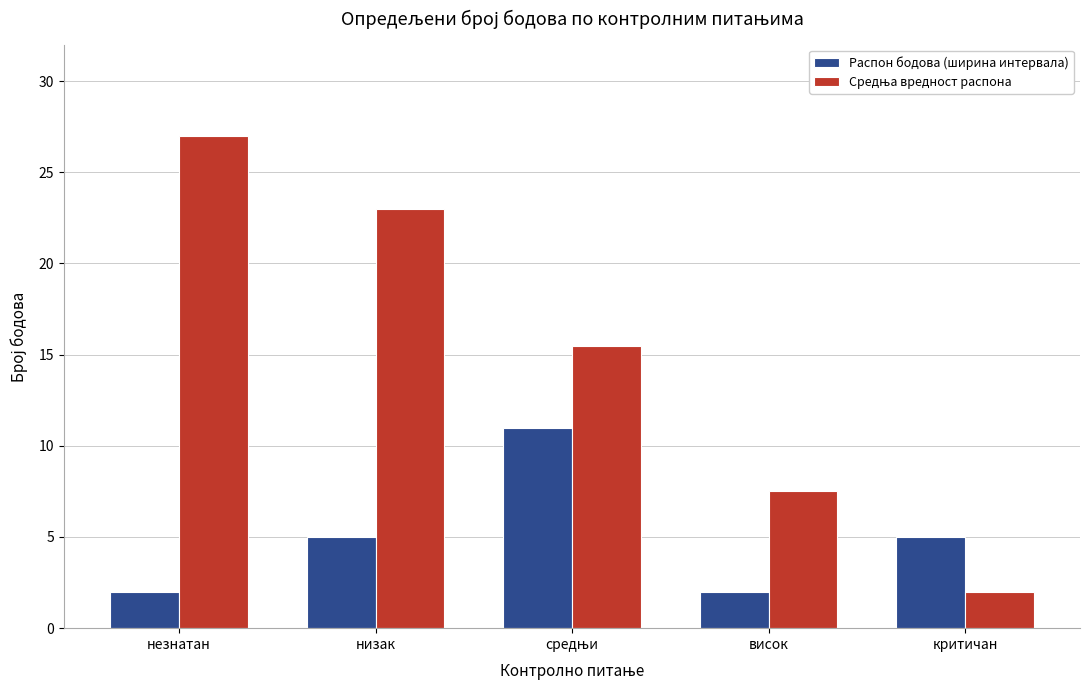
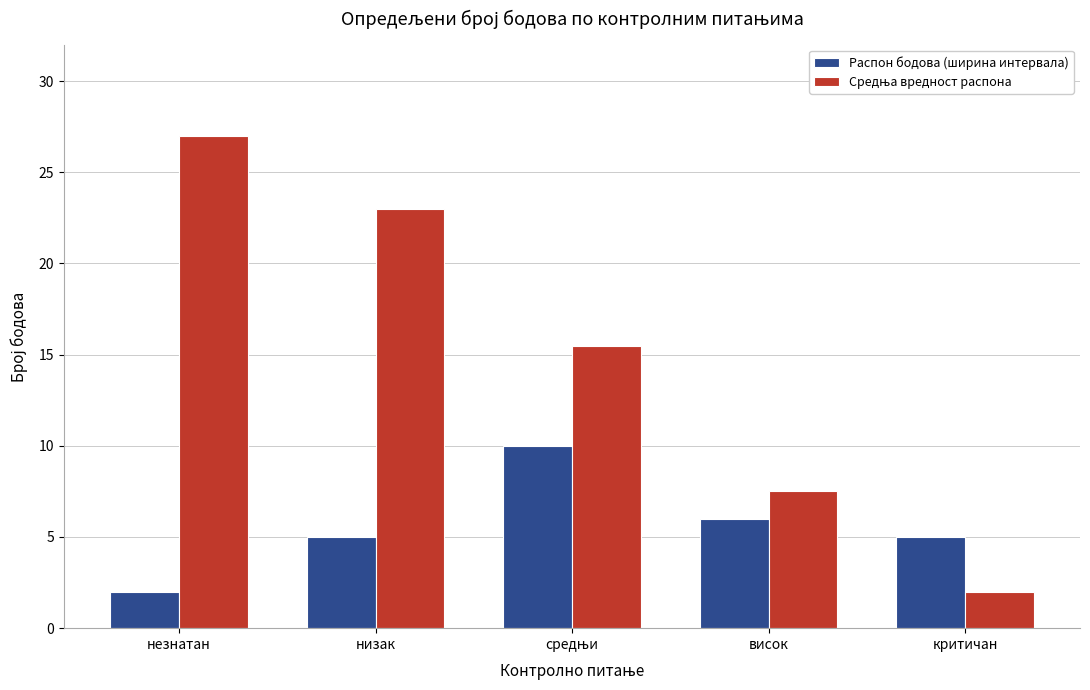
Распон бодова (ширина интервала), средњи: 11 -> 10
Распон бодова (ширина интервала), висок: 2 -> 6
